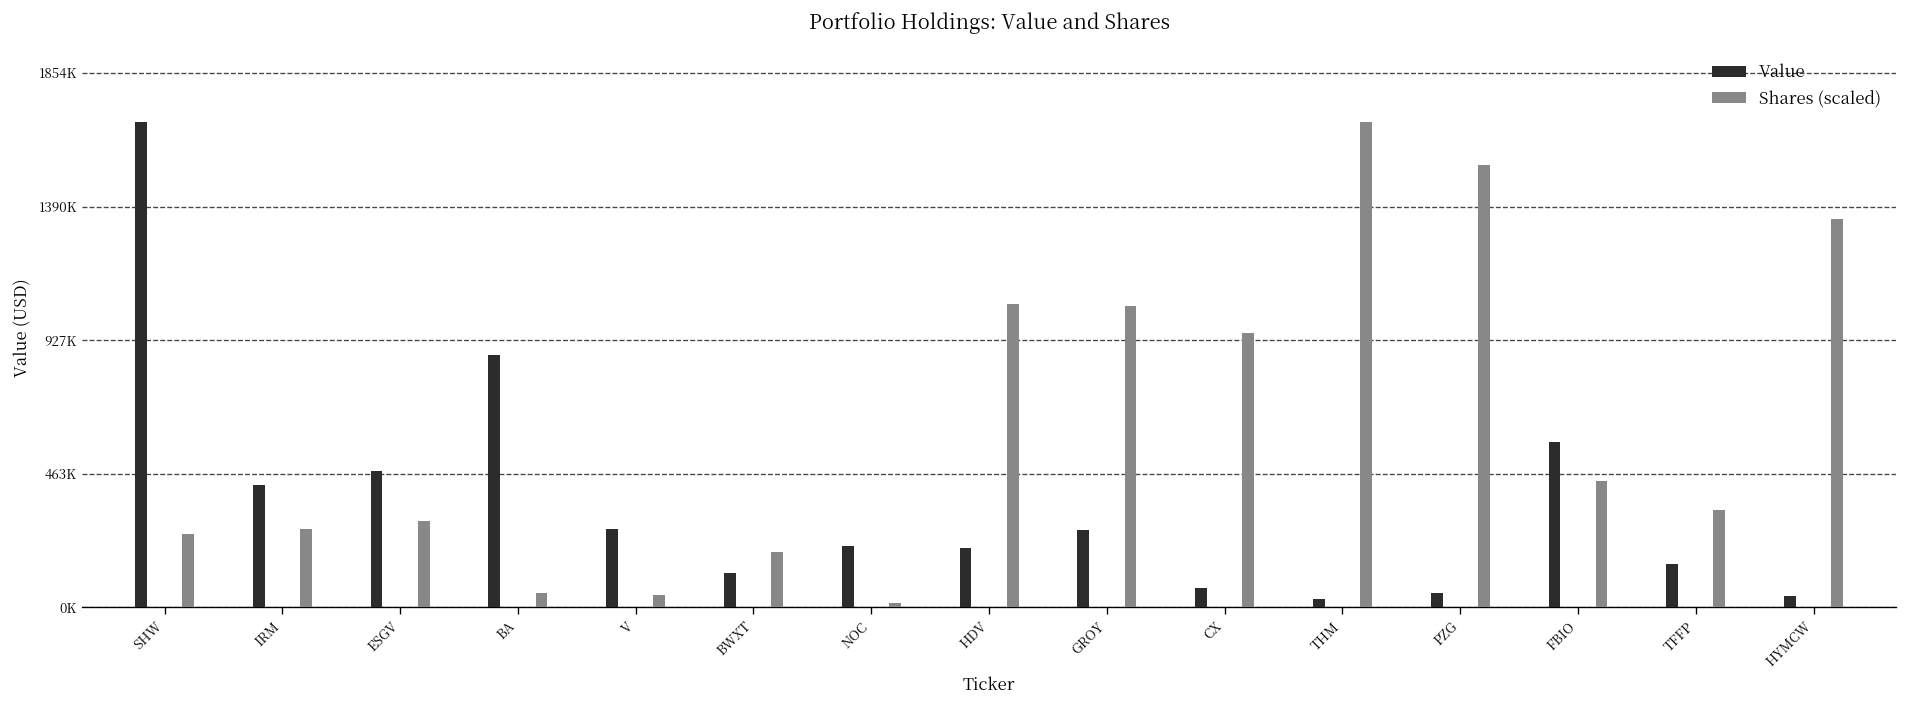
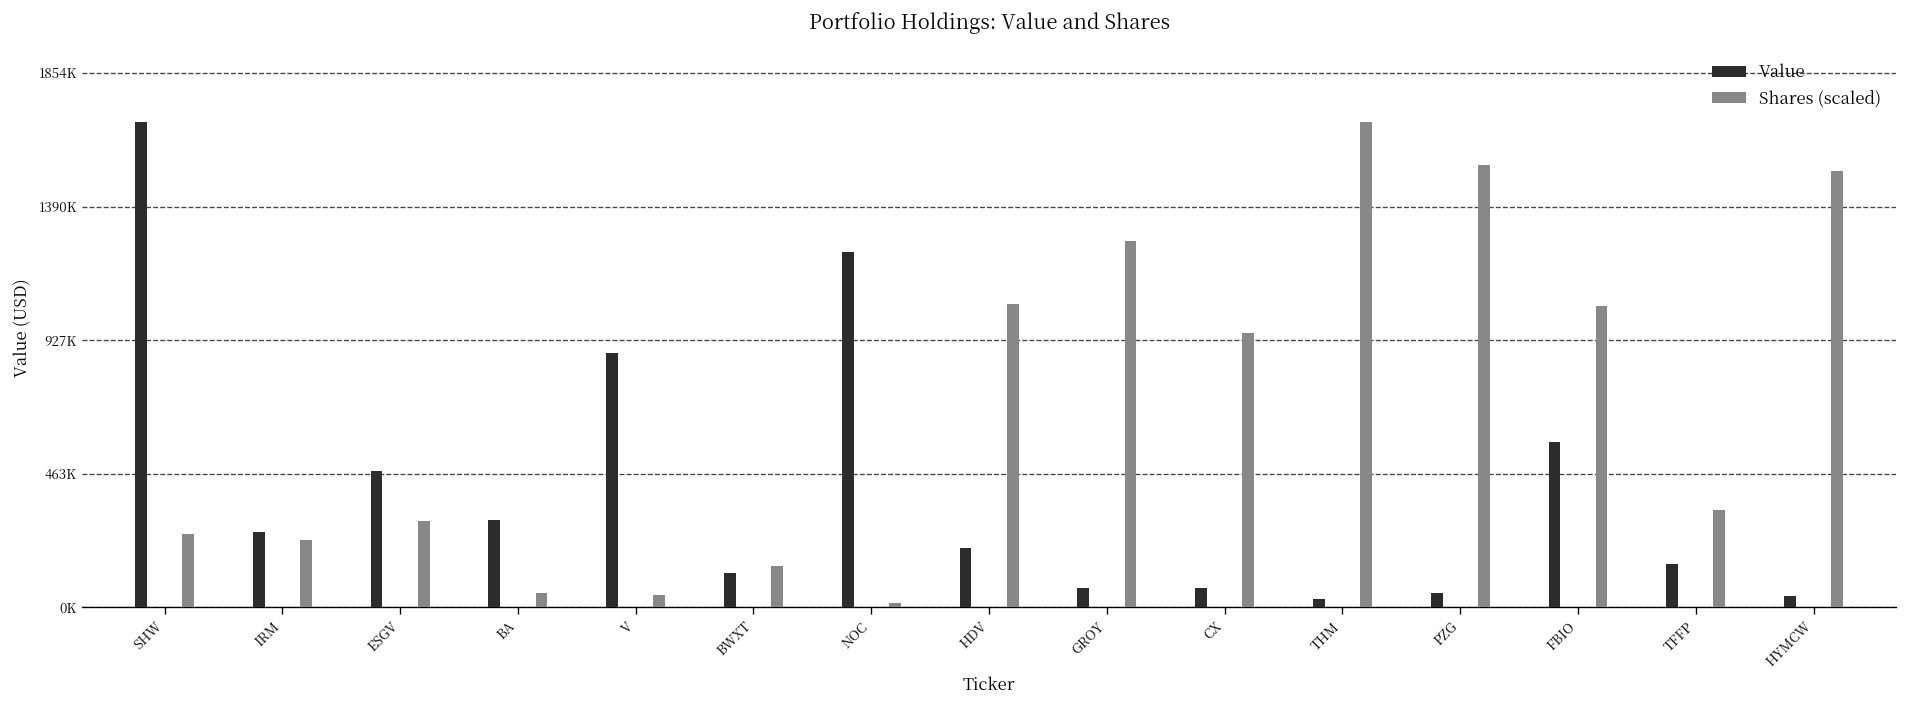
Value, IRM: 420000 -> 260000
Shares (scaled), IRM: 270000 -> 230000
Value, BA: 880000 -> 300000
Value, V: 270000 -> 880000
Shares (scaled), BWXT: 190000 -> 140000
Value, NOC: 210000 -> 1230000
Value, GROY: 270000 -> 70000
Shares (scaled), GROY: 1050000 -> 1270000
Shares (scaled), FBIO: 440000 -> 1040000
Shares (scaled), HYMCW: 1350000 -> 1520000
